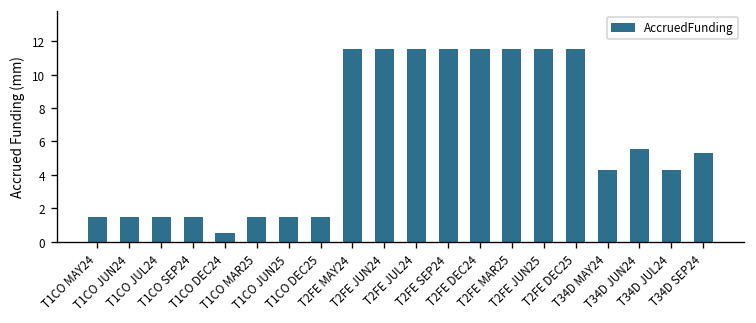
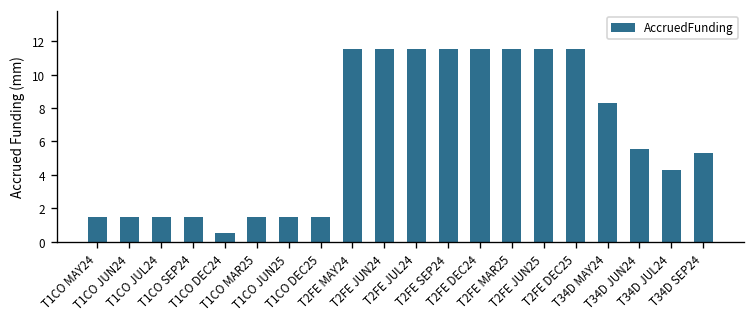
T34D MAY24: 4.3 -> 8.3
